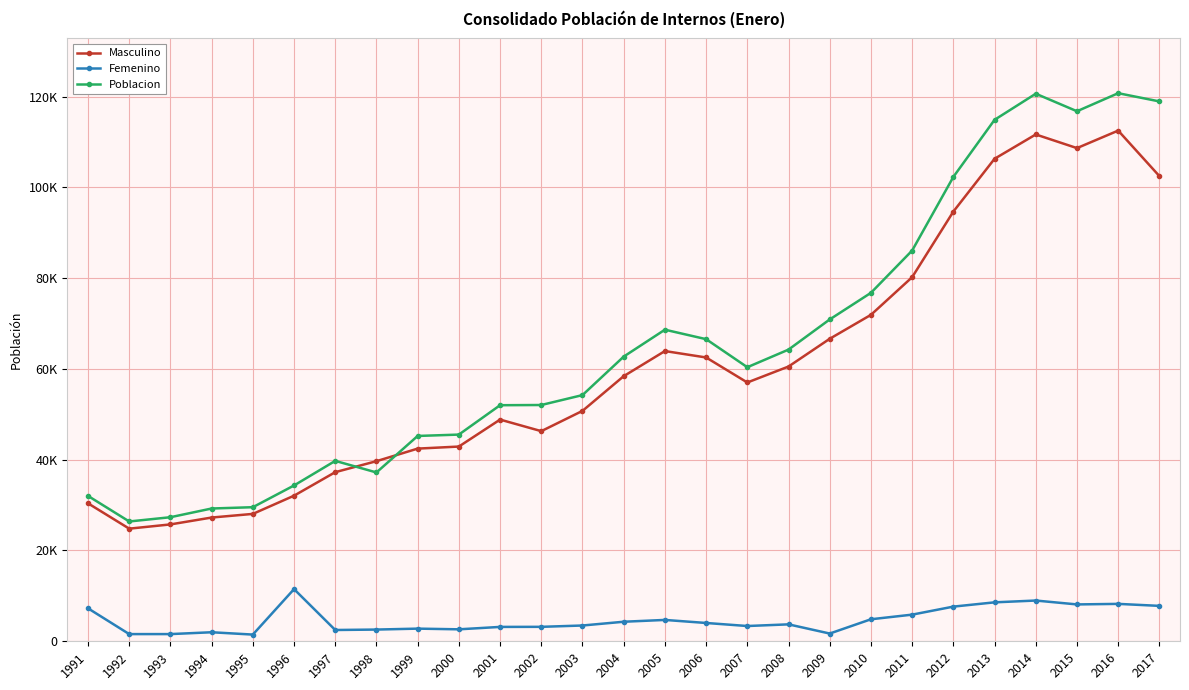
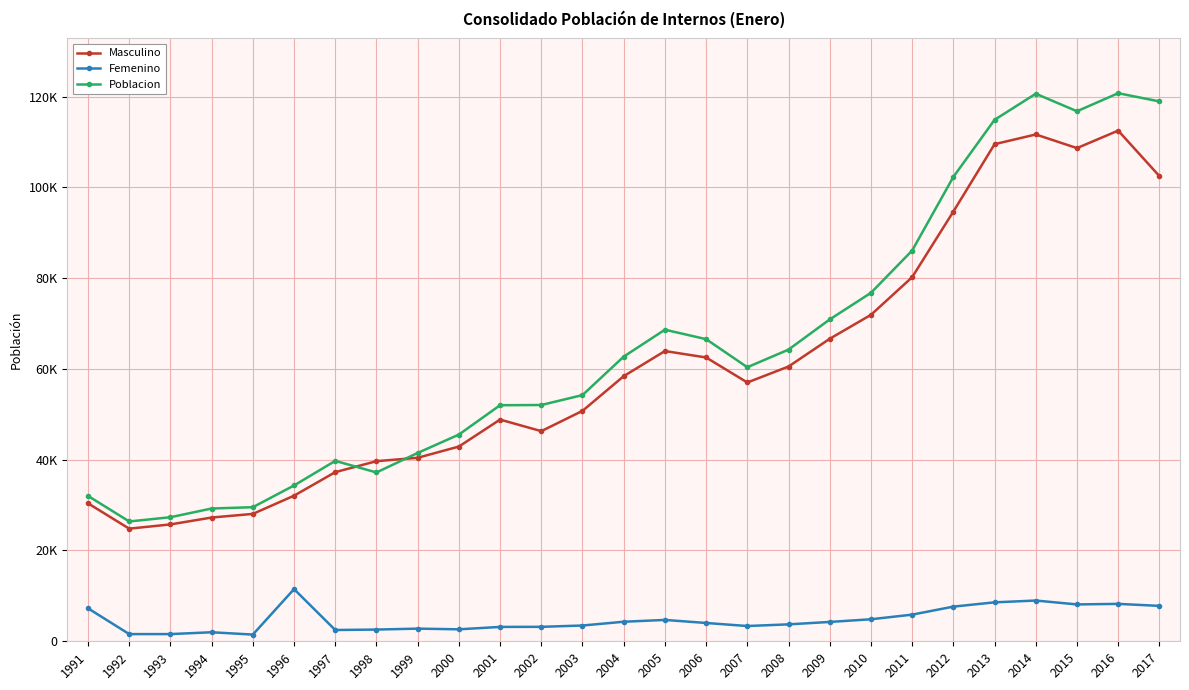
Masculino, 1999: 42000 -> 40000
Poblacion, 1999: 45000 -> 41000
Femenino, 2009: 2000 -> 4000
Masculino, 2013: 106000 -> 110000
